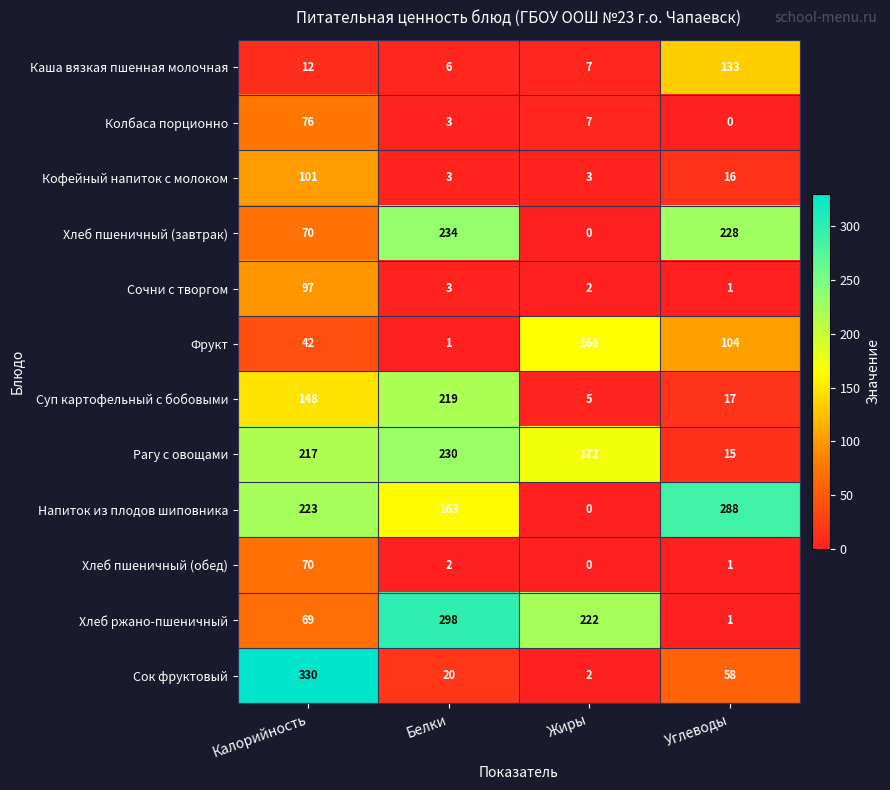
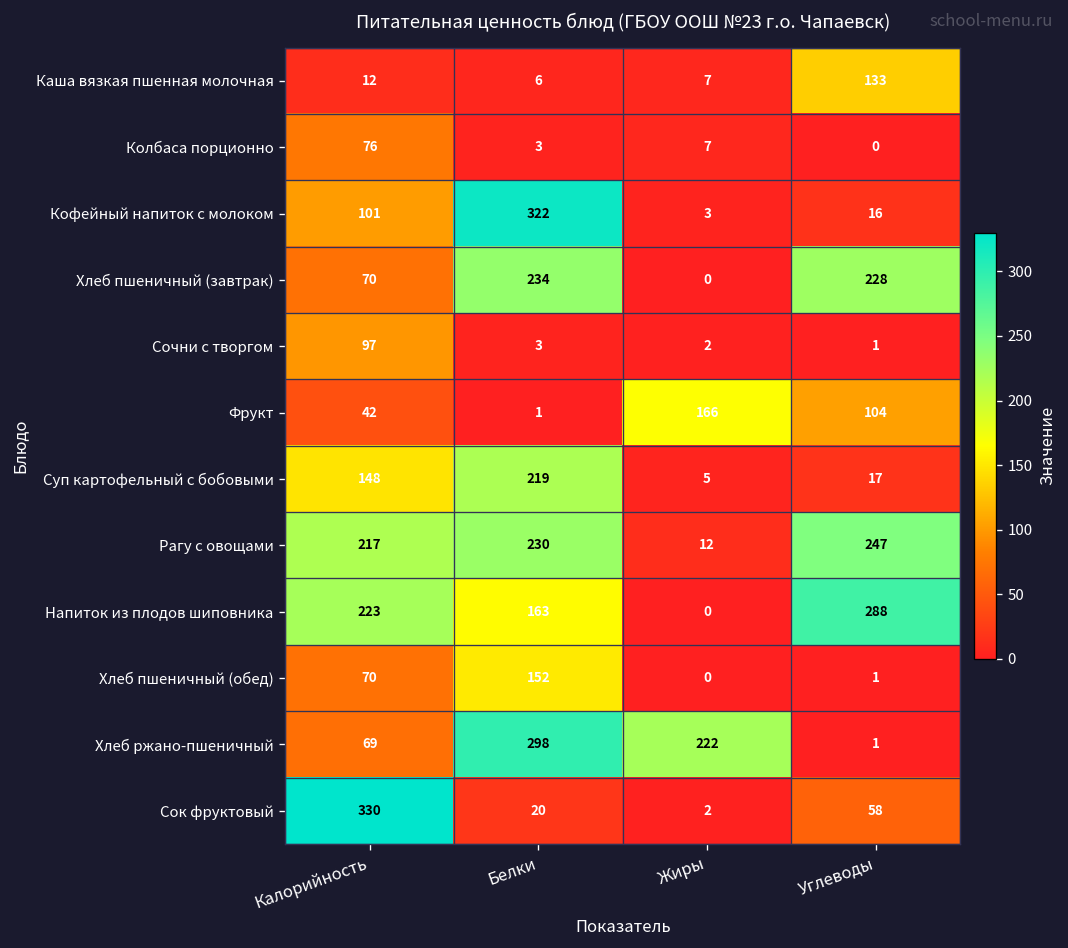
Кофейный напиток с молоком, Белки: 3 -> 322
Рагу с овощами, Жиры: 172 -> 12
Рагу с овощами, Углеводы: 15 -> 247
Хлеб пшеничный (обед), Белки: 2 -> 152
